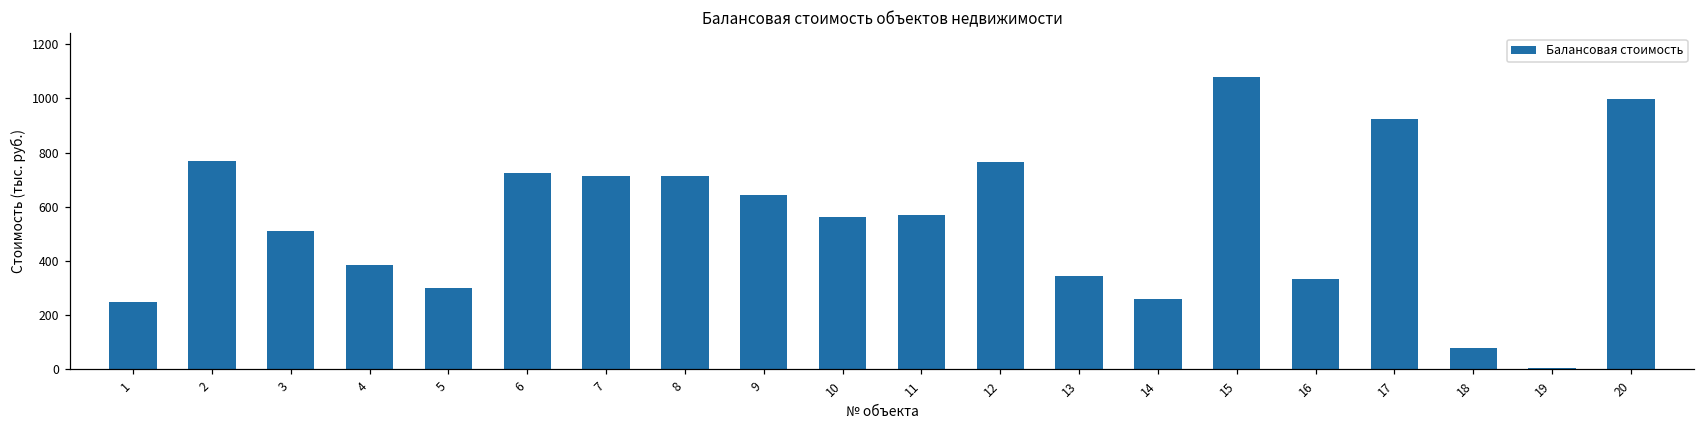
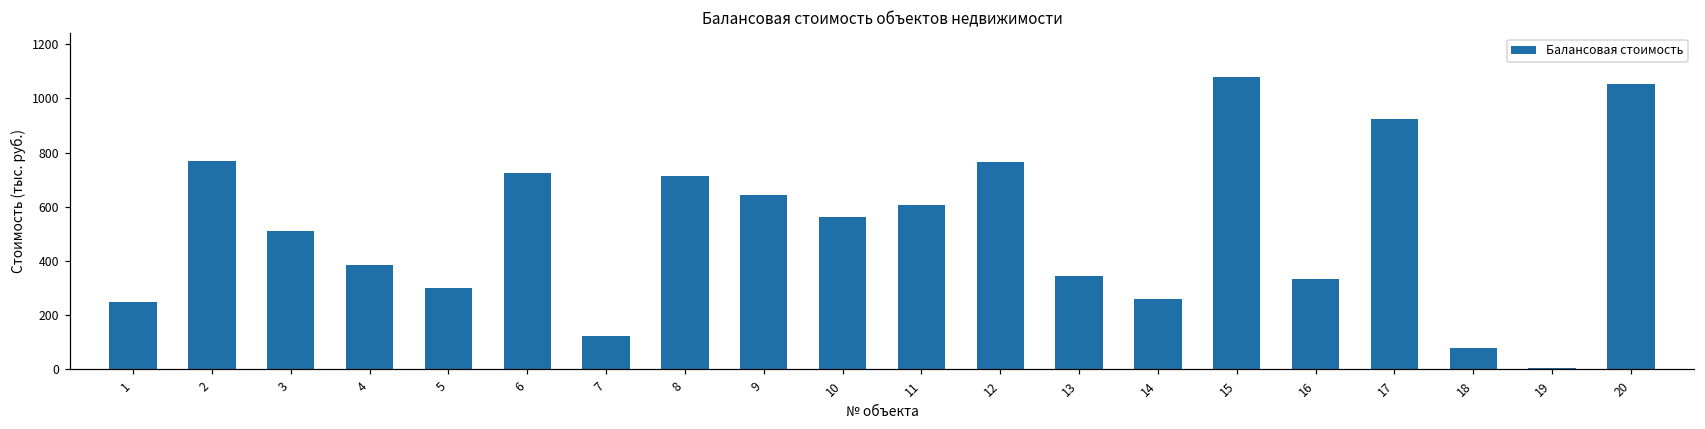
7: 720 -> 120
11: 570 -> 610
20: 1000 -> 1050
